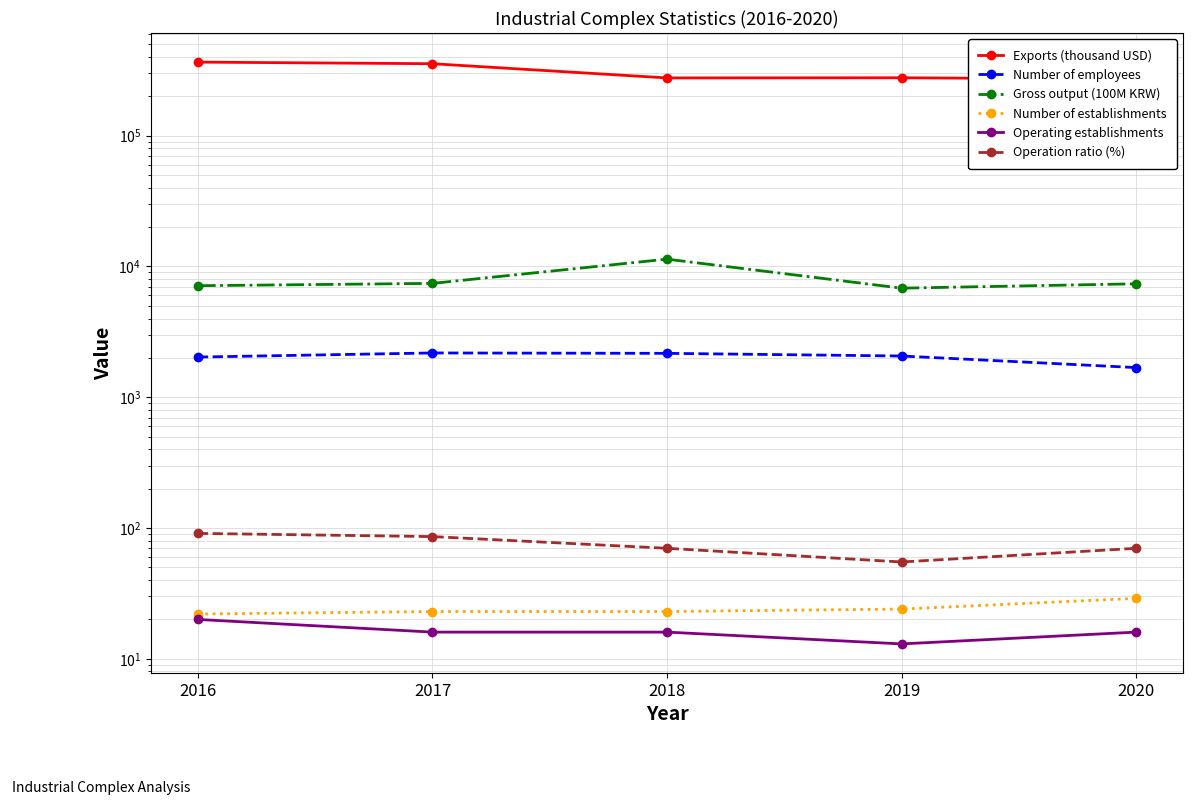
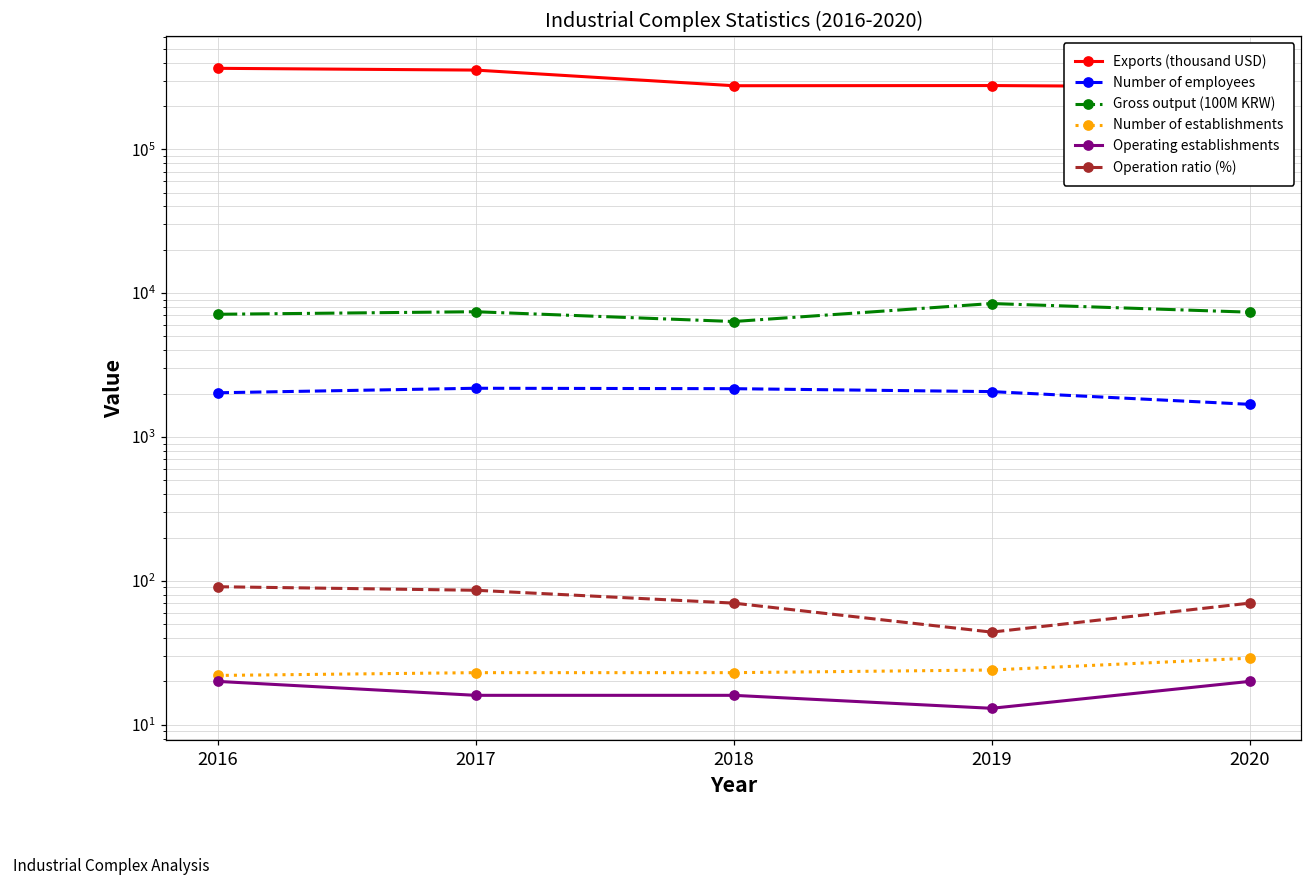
Gross output (100M KRW), 2018: 11000 -> 6000
Gross output (100M KRW), 2019: 7000 -> 8000
Operation ratio (%), 2019: 55 -> 44
Operating establishments, 2020: 16 -> 20
